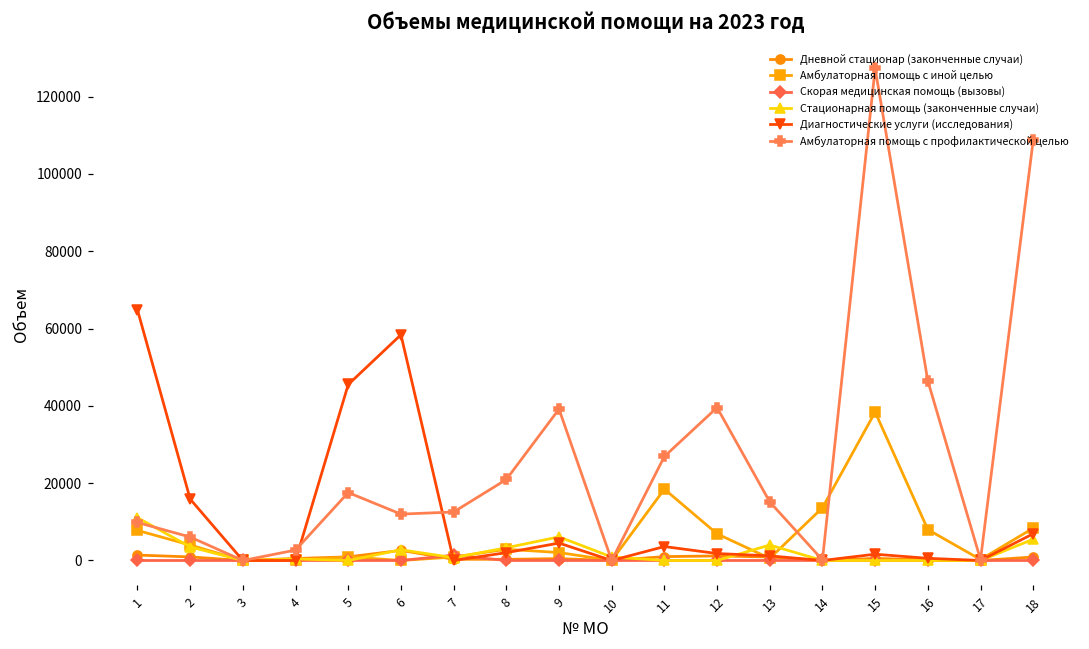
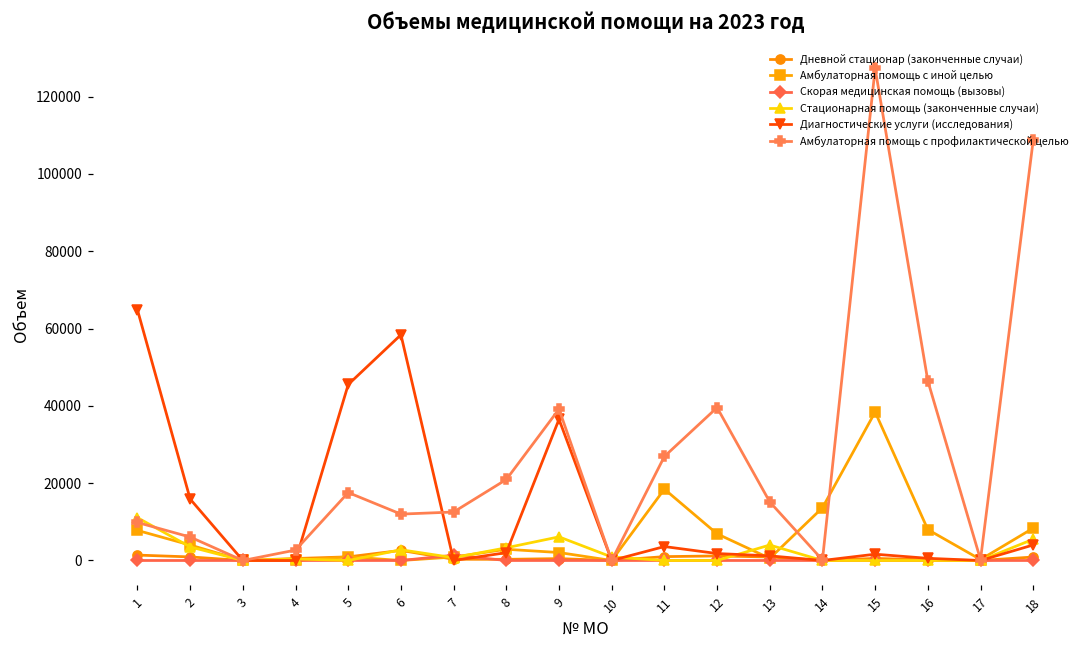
Диагностические услуги (исследования), 9: 5000 -> 37000
Диагностические услуги (исследования), 18: 7000 -> 4000
